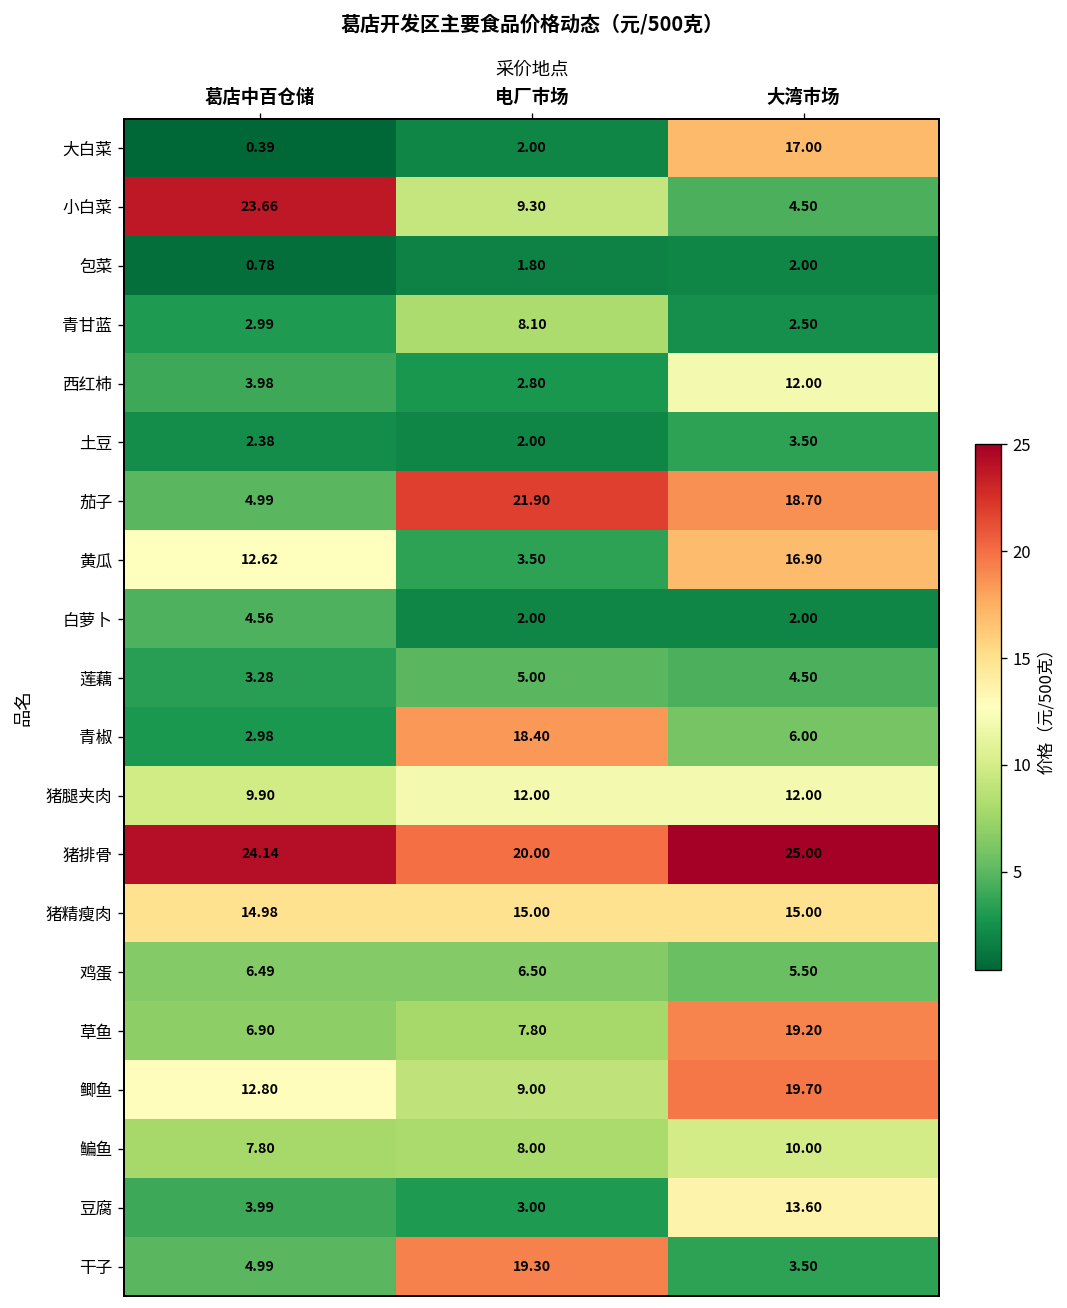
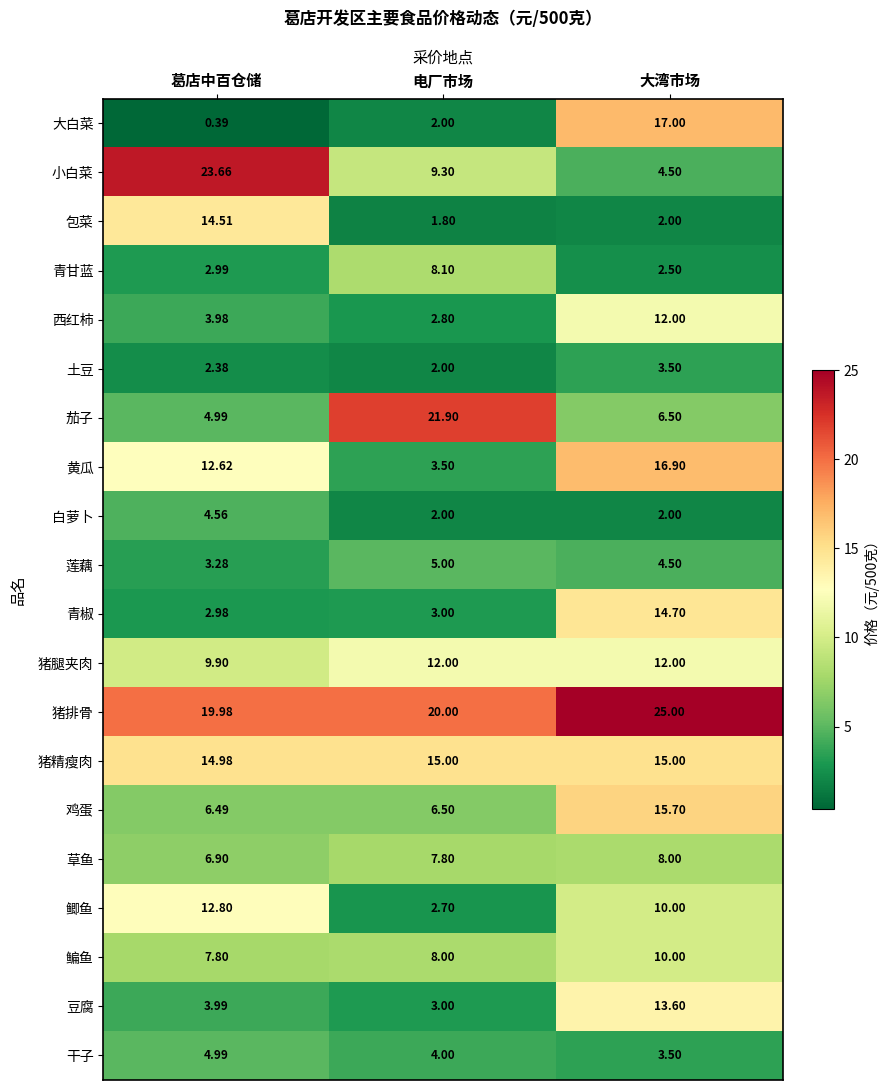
包菜, 葛店中百仓储: 0.78 -> 14.51
茄子, 大湾市场: 18.70 -> 6.50
青椒, 电厂市场: 18.40 -> 3.00
青椒, 大湾市场: 6.00 -> 14.70
猪排骨, 葛店中百仓储: 24.14 -> 19.98
鸡蛋, 大湾市场: 5.50 -> 15.70
草鱼, 大湾市场: 19.20 -> 8.00
鲫鱼, 电厂市场: 9.00 -> 2.70
鲫鱼, 大湾市场: 19.70 -> 10.00
干子, 电厂市场: 19.30 -> 4.00
